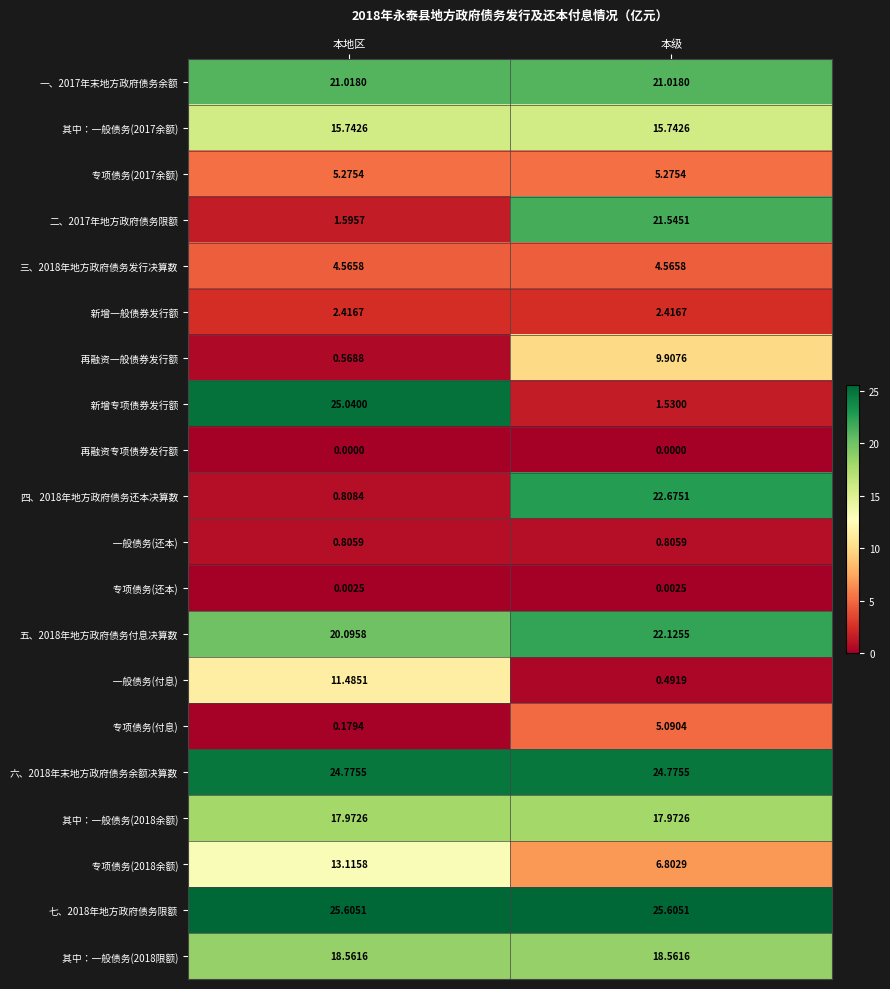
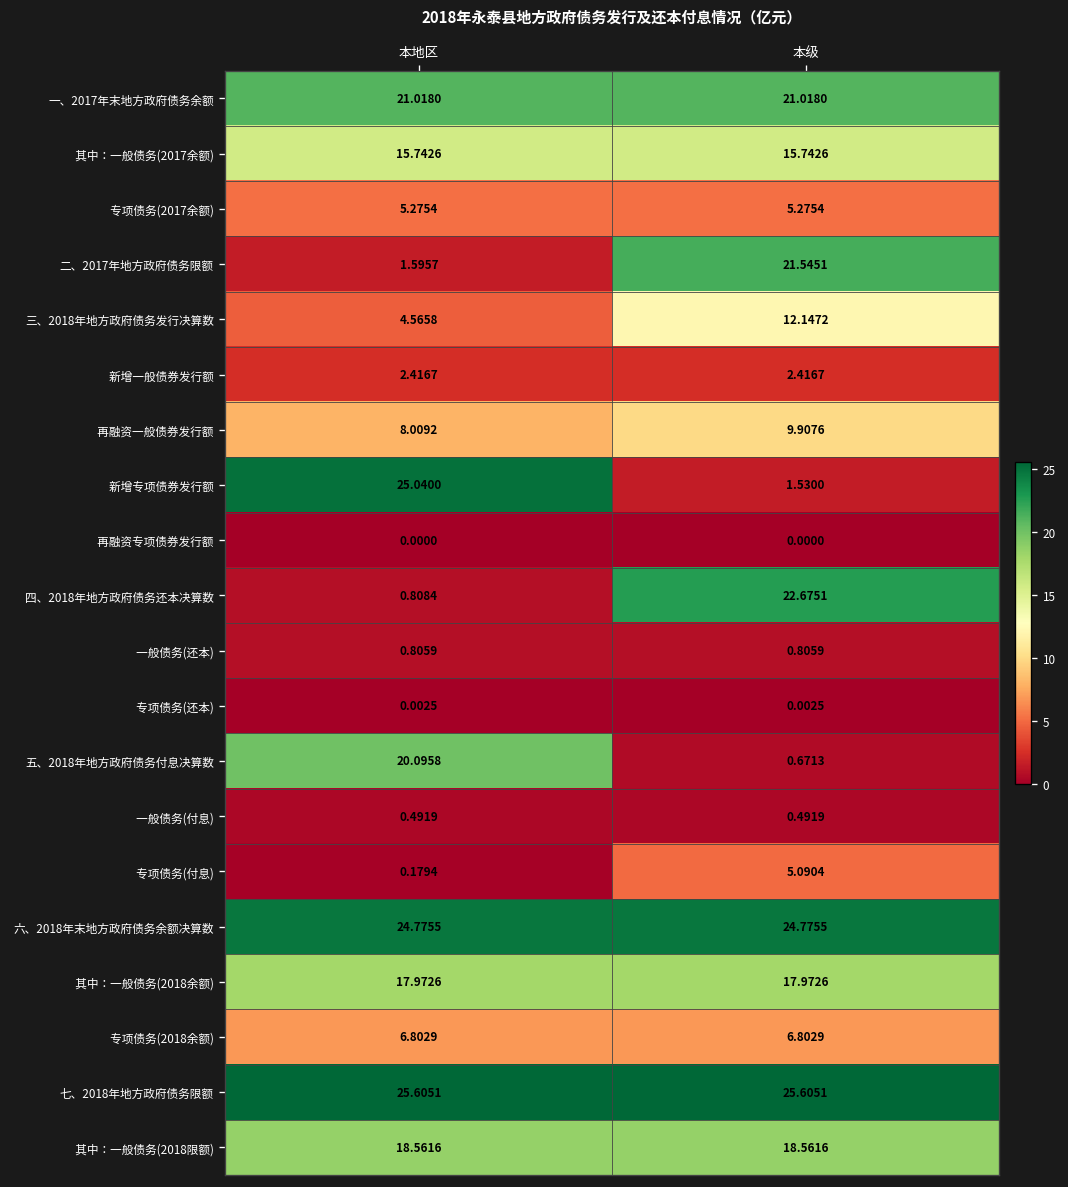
三、2018年地方政府债务发行决算数, 本级: 4.5658 -> 12.1472
再融资一般债券发行额, 本地区: 0.5688 -> 8.0092
五、2018年地方政府债务付息决算数, 本级: 22.1255 -> 0.6713
一般债务(付息), 本地区: 11.4851 -> 0.4919
专项债务(2018余额), 本地区: 13.1158 -> 6.8029
